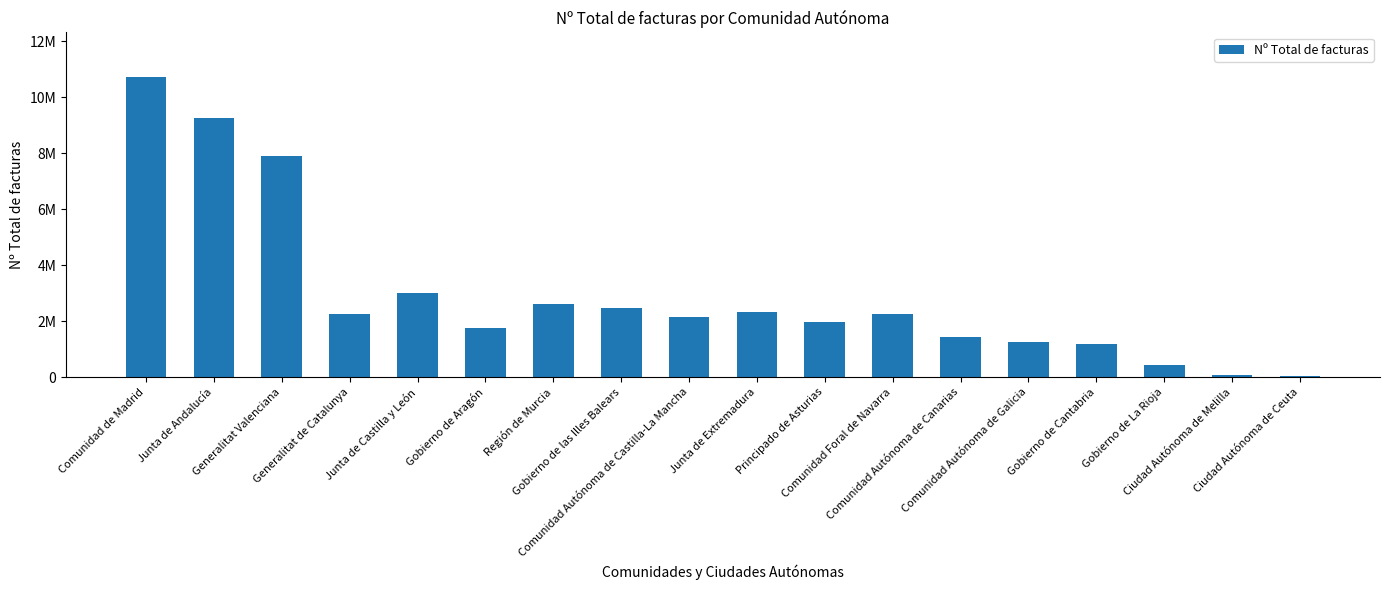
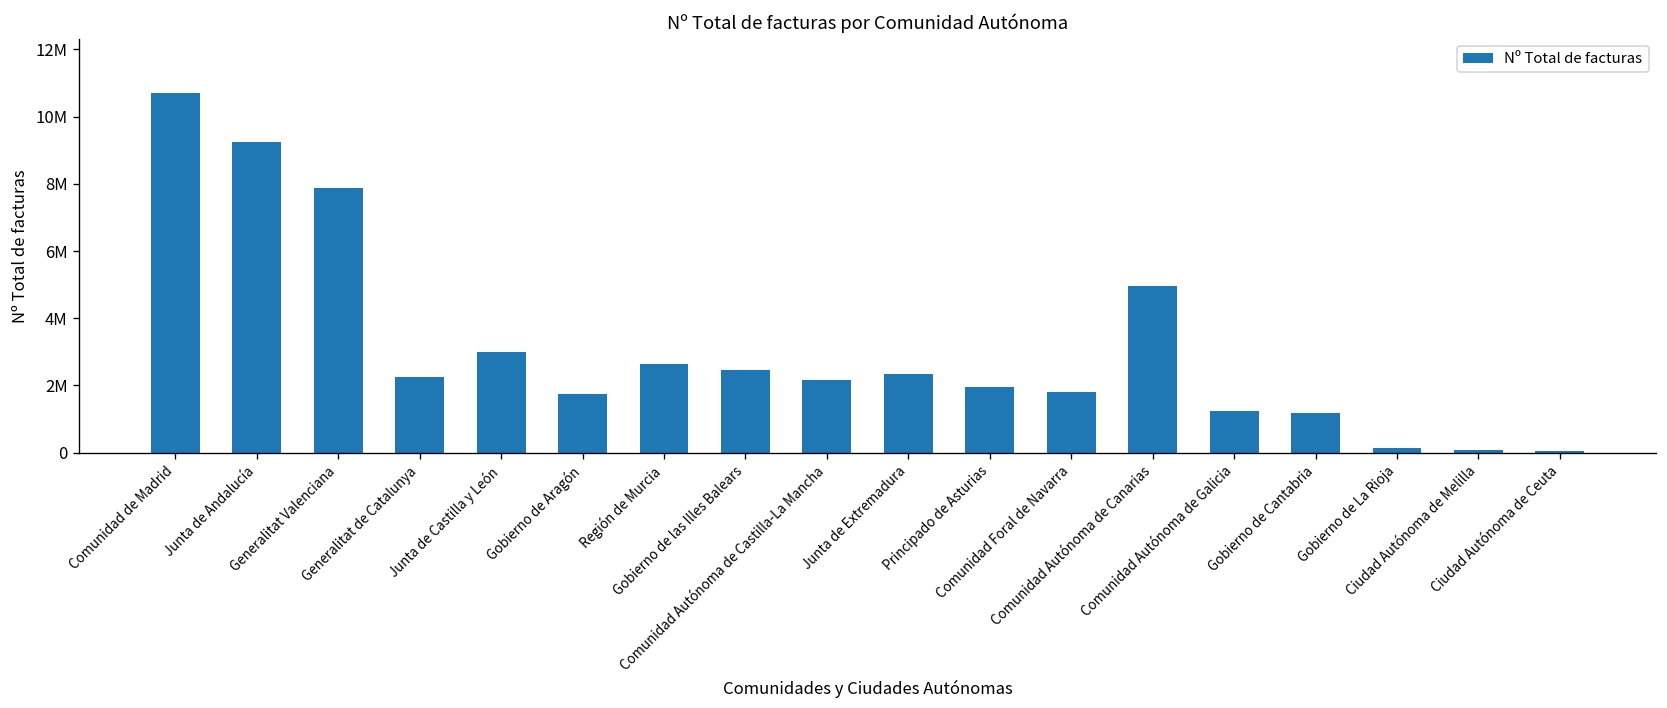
Comunidad Foral de Navarra: 2300000 -> 1800000
Comunidad Autónoma de Canarias: 1400000 -> 5000000
Gobierno de La Rioja: 400000 -> 100000
